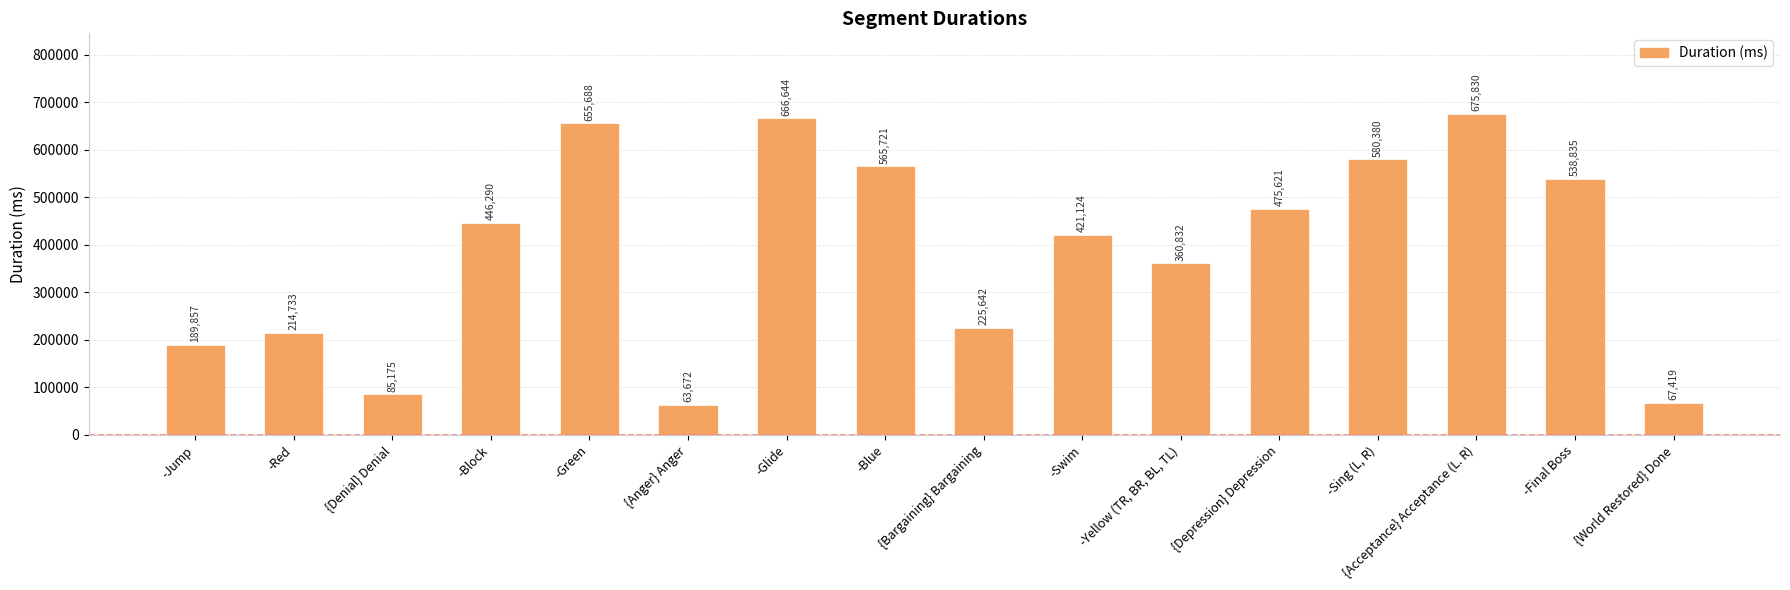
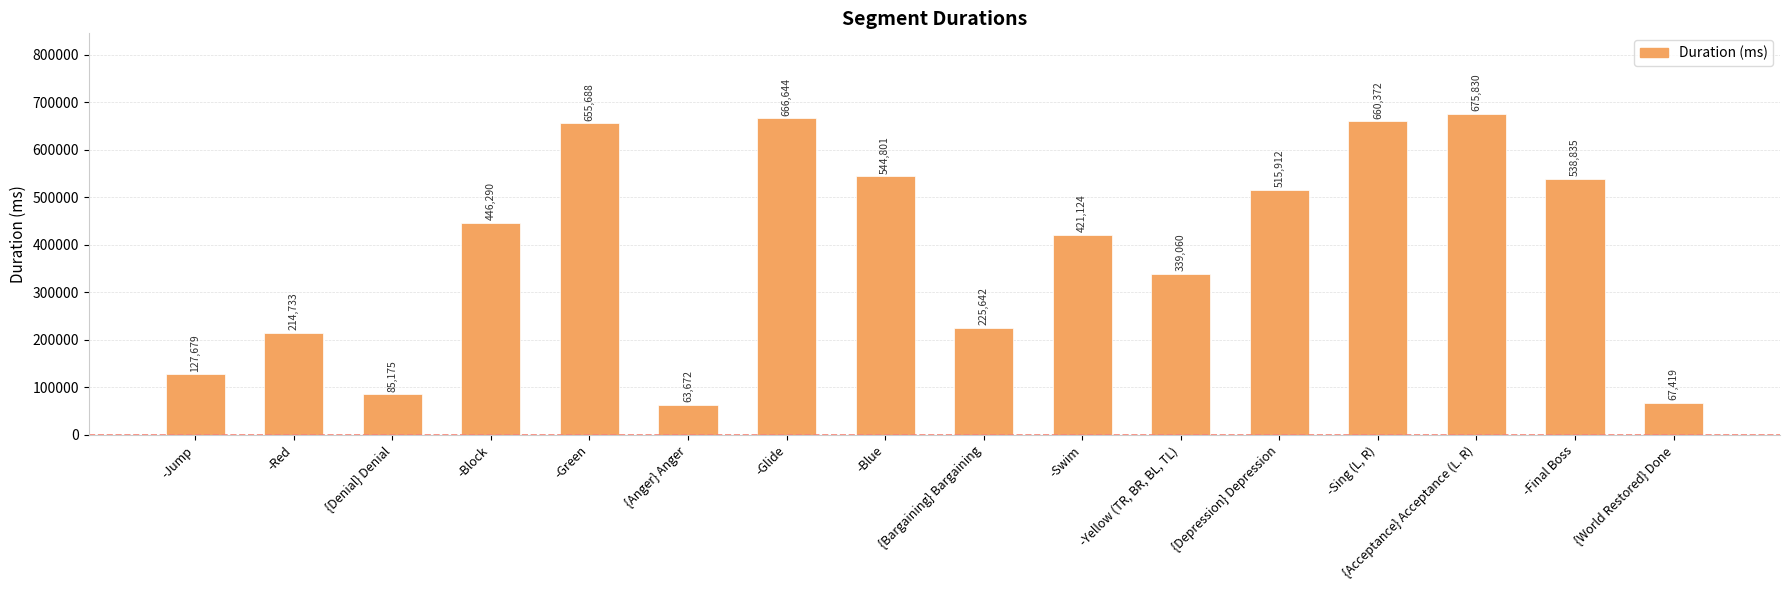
-Jump: 189,857 -> 127,679
-Blue: 565,721 -> 544,801
-Yellow (TR, BR, BL, TL): 360,832 -> 339,060
{Depression} Depression: 475,621 -> 515,912
-Sing (L, R): 580,380 -> 660,372
